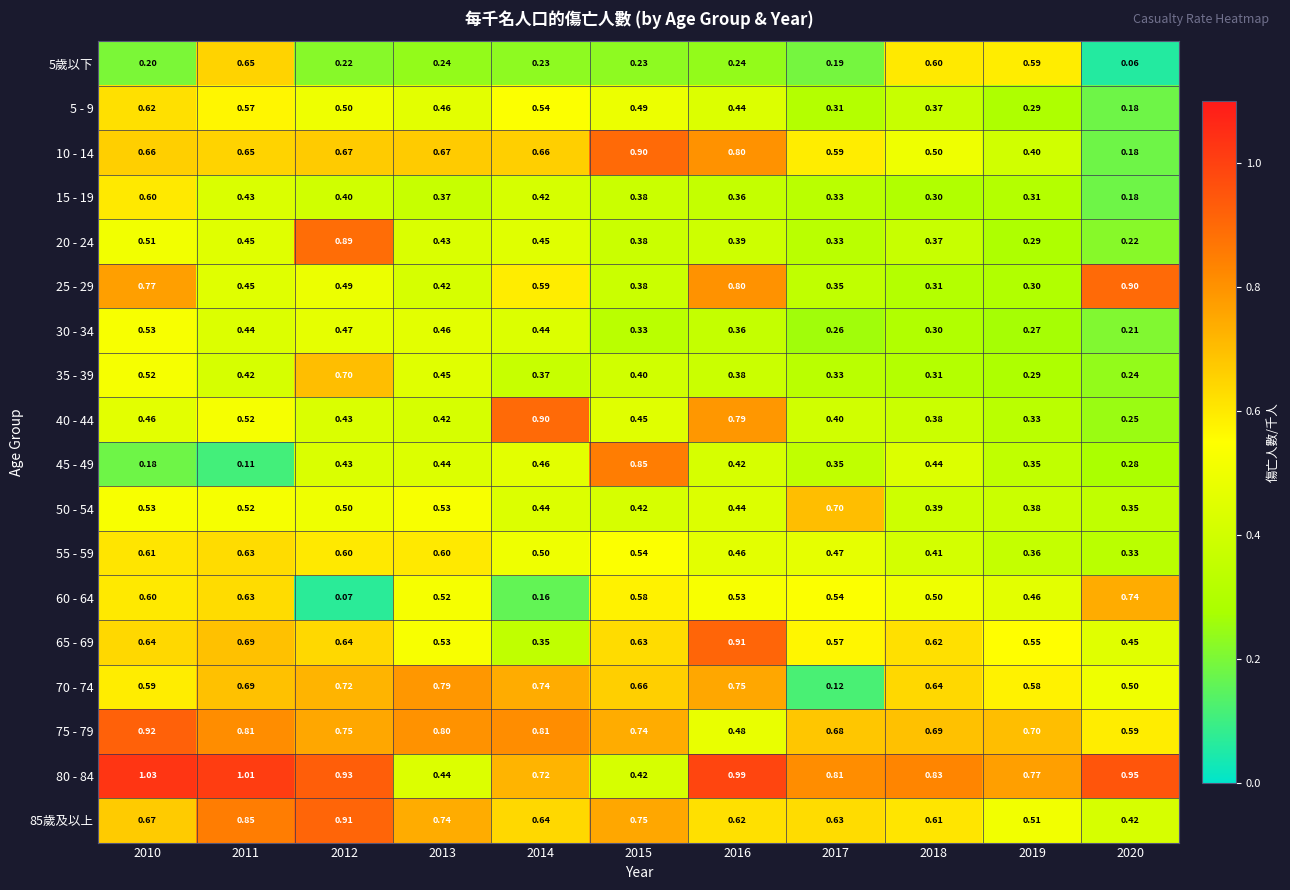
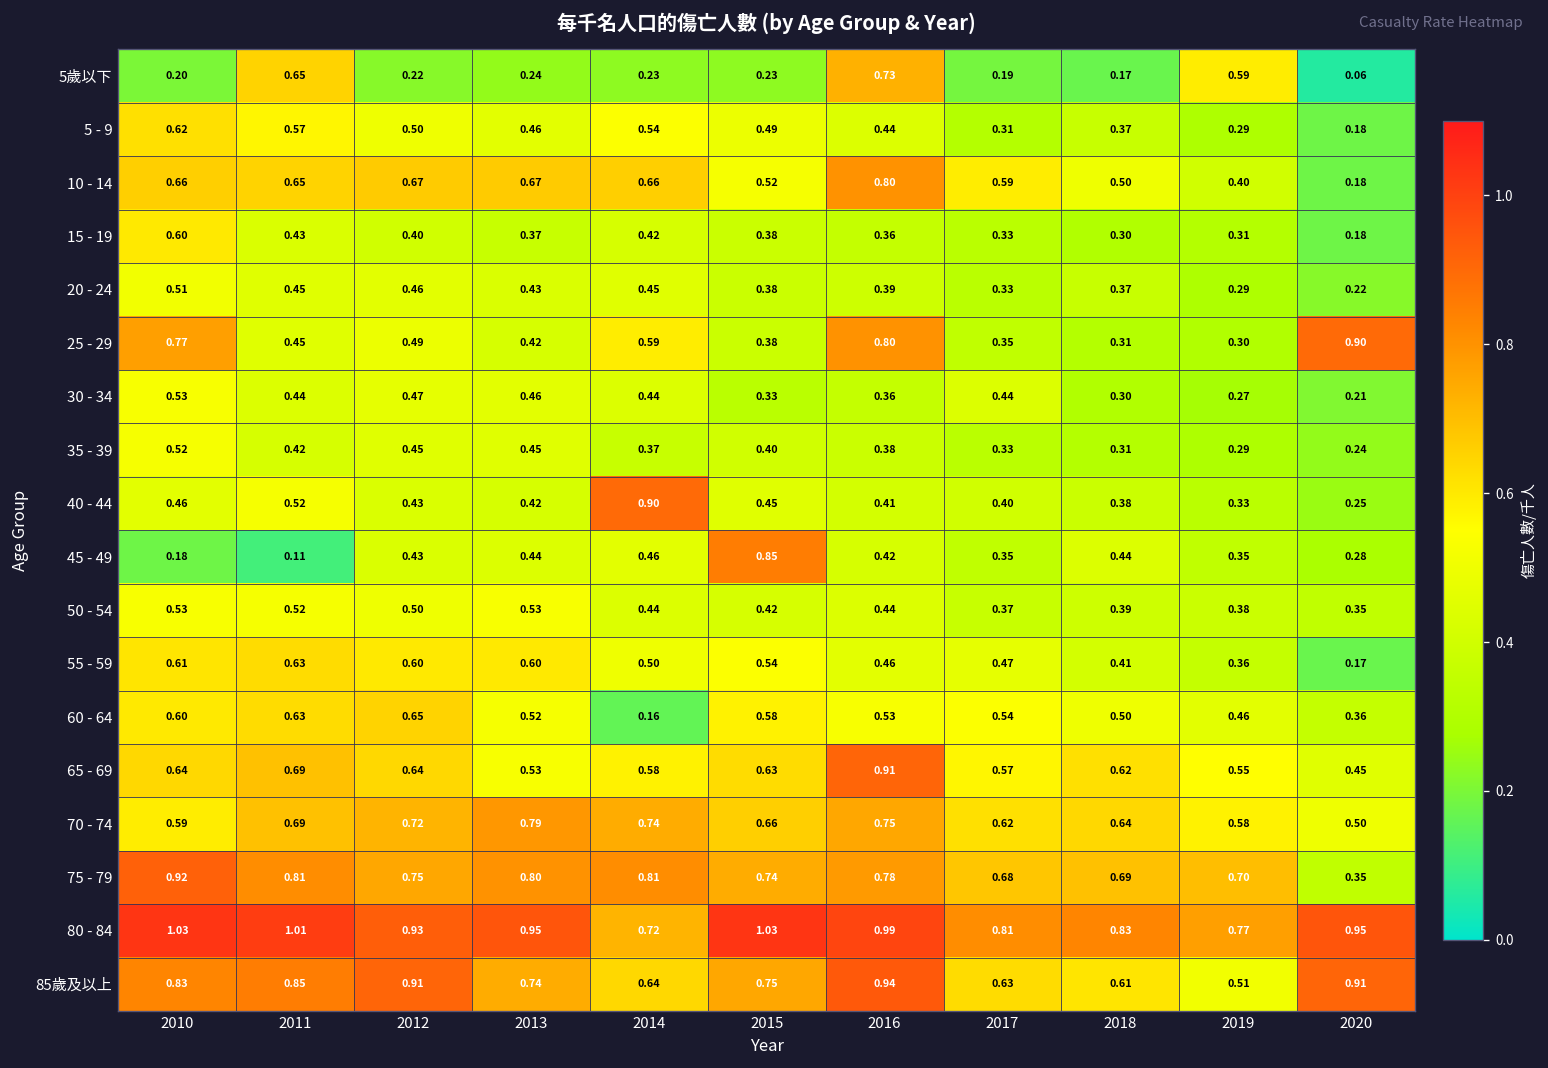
5歲以下, 2016: 0.24 -> 0.73
5歲以下, 2018: 0.60 -> 0.17
10 - 14, 2015: 0.90 -> 0.52
20 - 24, 2012: 0.89 -> 0.46
30 - 34, 2017: 0.26 -> 0.44
35 - 39, 2012: 0.70 -> 0.45
40 - 44, 2016: 0.79 -> 0.41
50 - 54, 2017: 0.70 -> 0.37
55 - 59, 2020: 0.33 -> 0.17
60 - 64, 2012: 0.07 -> 0.65
60 - 64, 2020: 0.74 -> 0.36
65 - 69, 2014: 0.35 -> 0.58
70 - 74, 2017: 0.12 -> 0.62
75 - 79, 2016: 0.48 -> 0.78
75 - 79, 2020: 0.59 -> 0.35
80 - 84, 2013: 0.44 -> 0.95
80 - 84, 2015: 0.42 -> 1.03
85歲及以上, 2010: 0.67 -> 0.83
85歲及以上, 2016: 0.62 -> 0.94
85歲及以上, 2020: 0.42 -> 0.91
